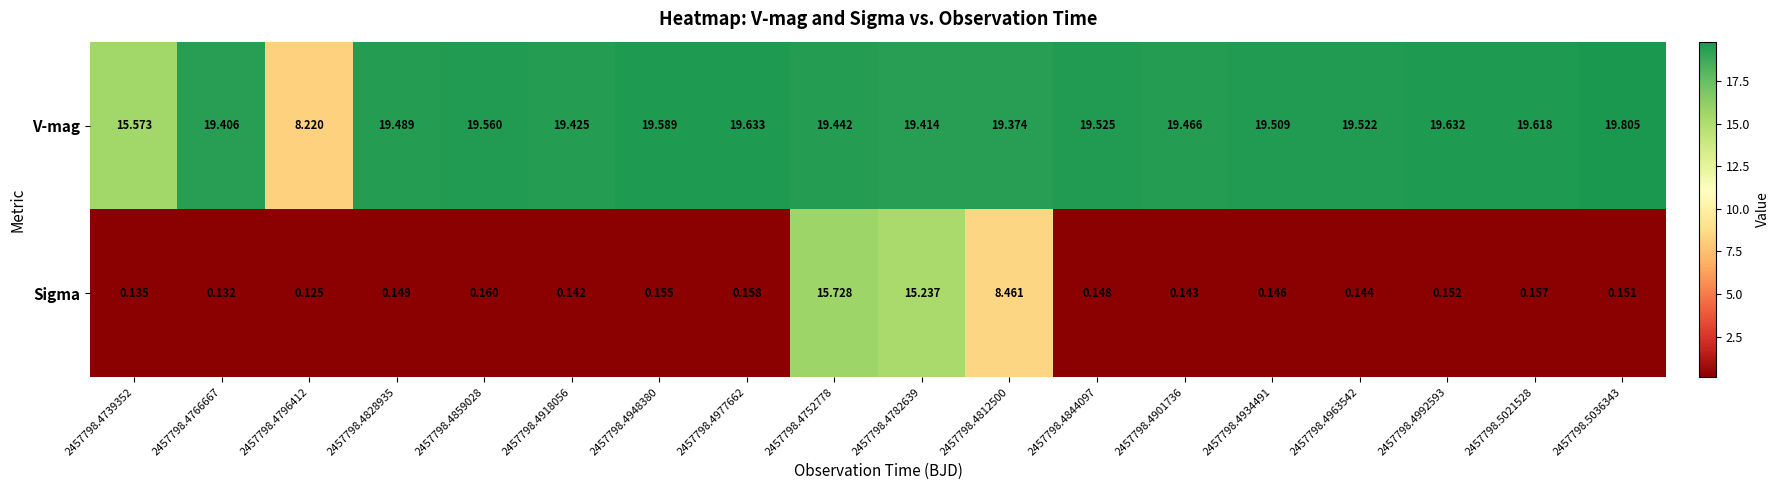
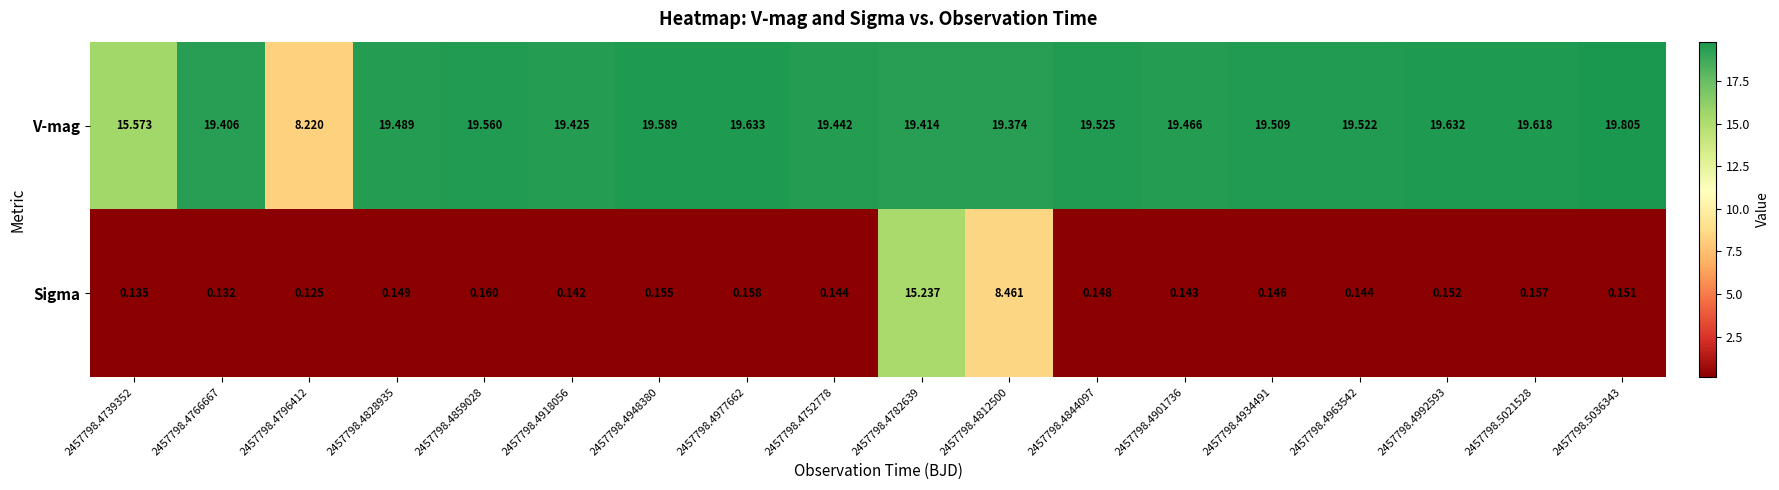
Sigma, 2457798.4752778: 15.728 -> 0.144
